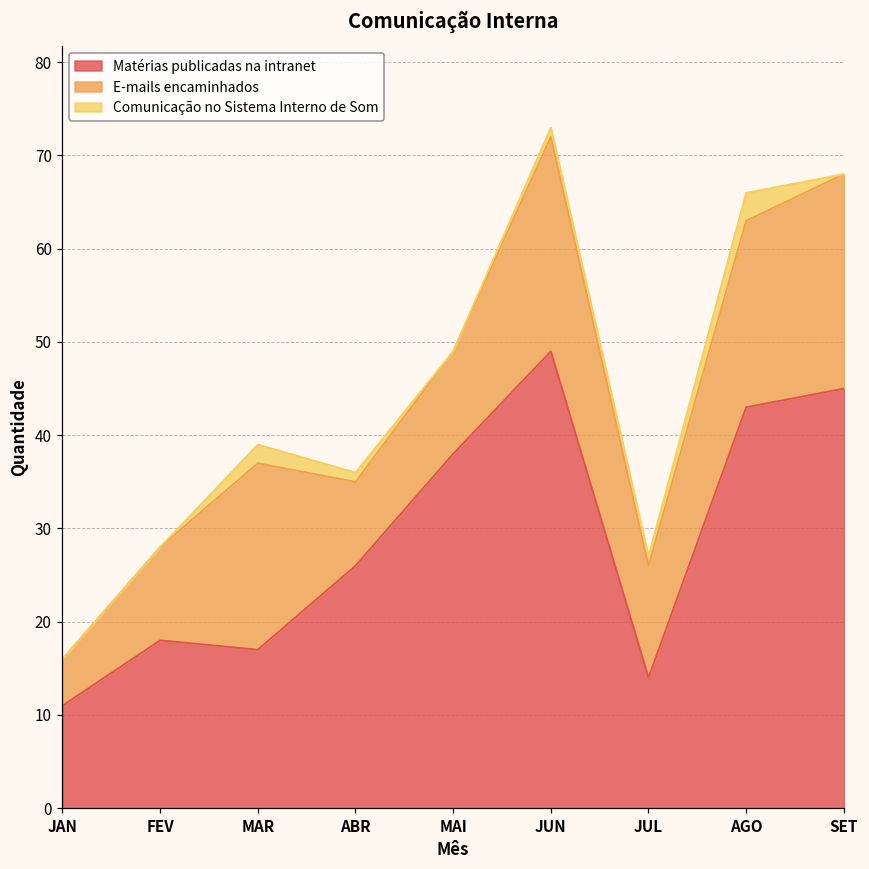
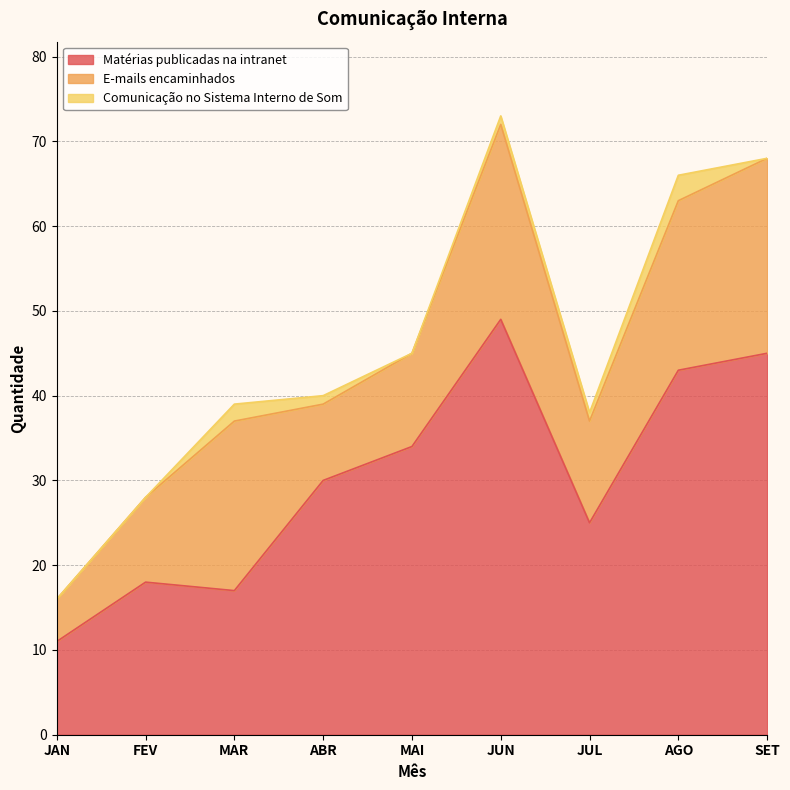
Matérias publicadas na intranet, ABR: 26 -> 30
Matérias publicadas na intranet, MAI: 38 -> 34
Matérias publicadas na intranet, JUL: 14 -> 25
